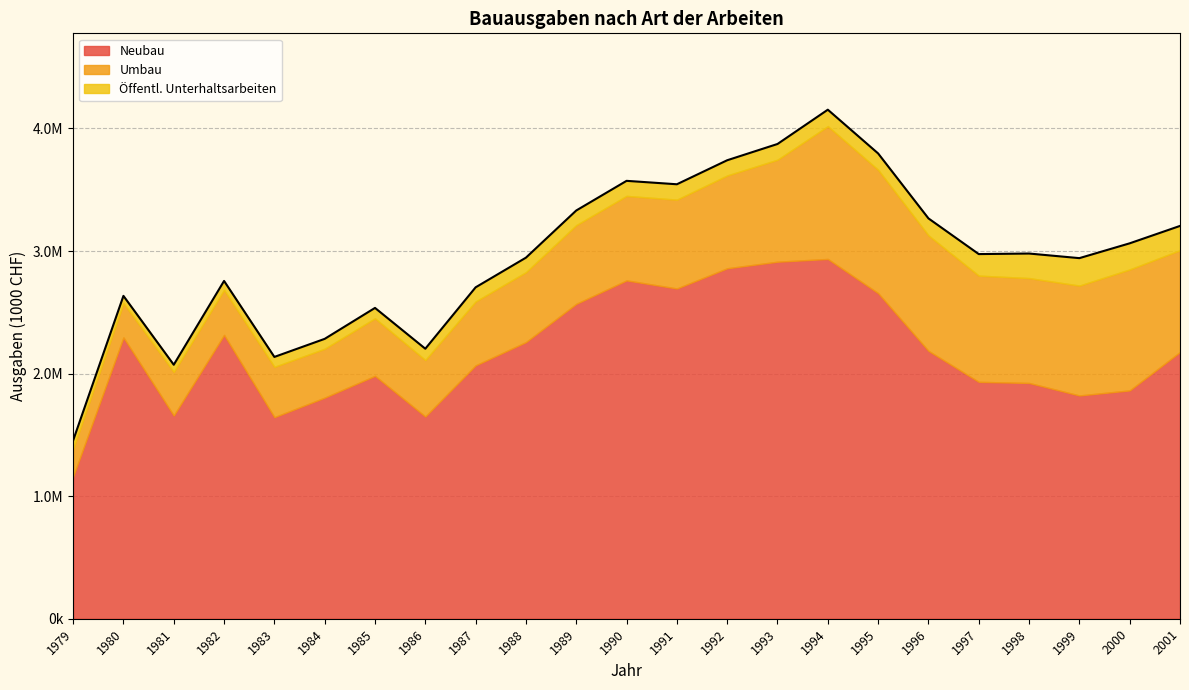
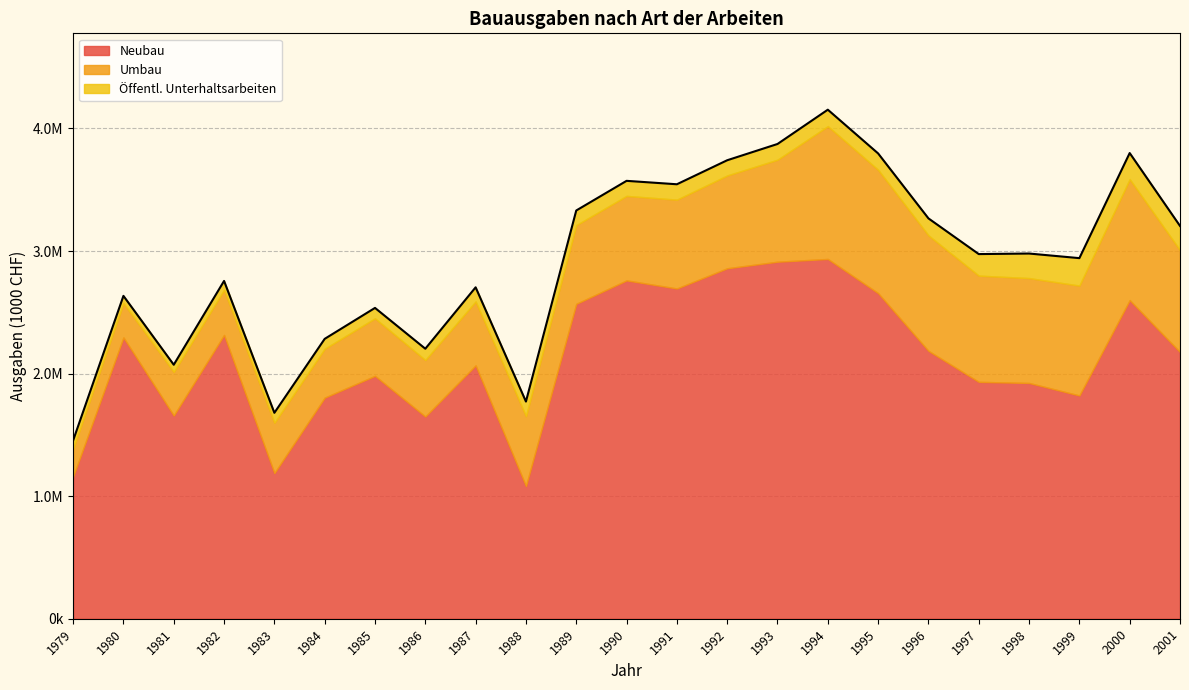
Neubau, 1983: 1640000 -> 1190000
Neubau, 1988: 2260000 -> 1080000
Neubau, 2000: 1860000 -> 2600000
